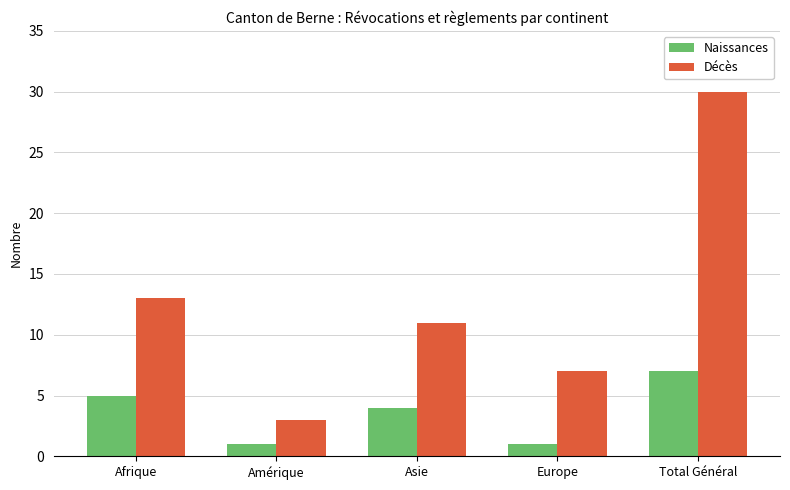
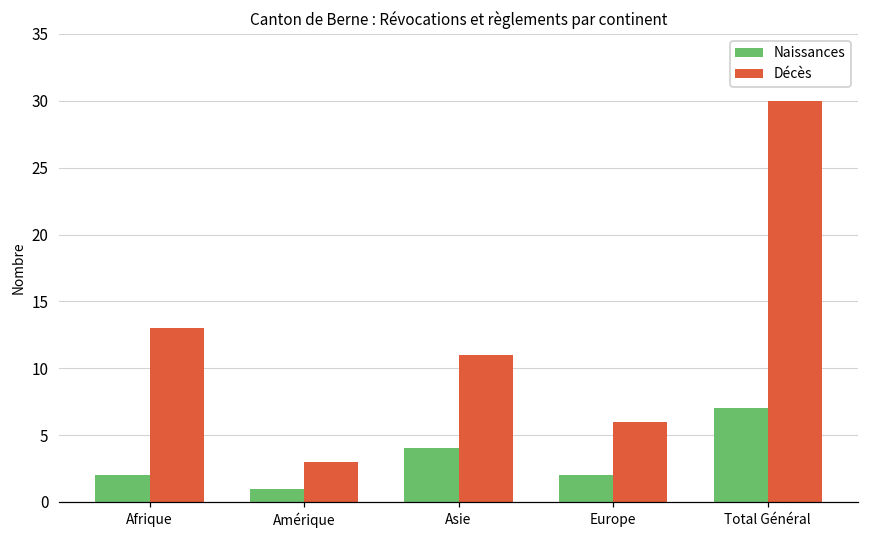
Naissances, Afrique: 5 -> 2
Naissances, Europe: 1 -> 2
Décès, Europe: 7 -> 6
